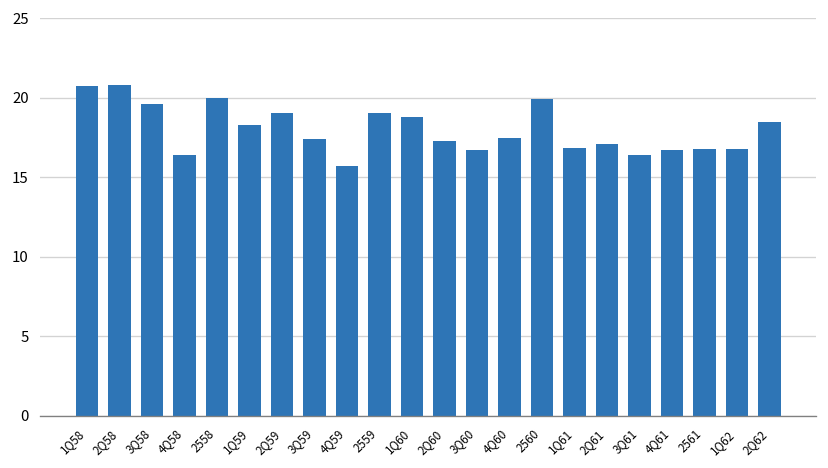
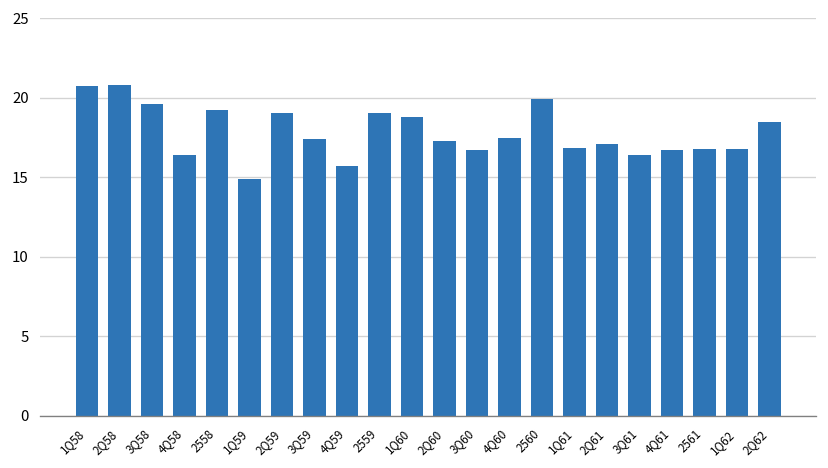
2558: 20.0 -> 19.2
1Q59: 18.3 -> 14.9
